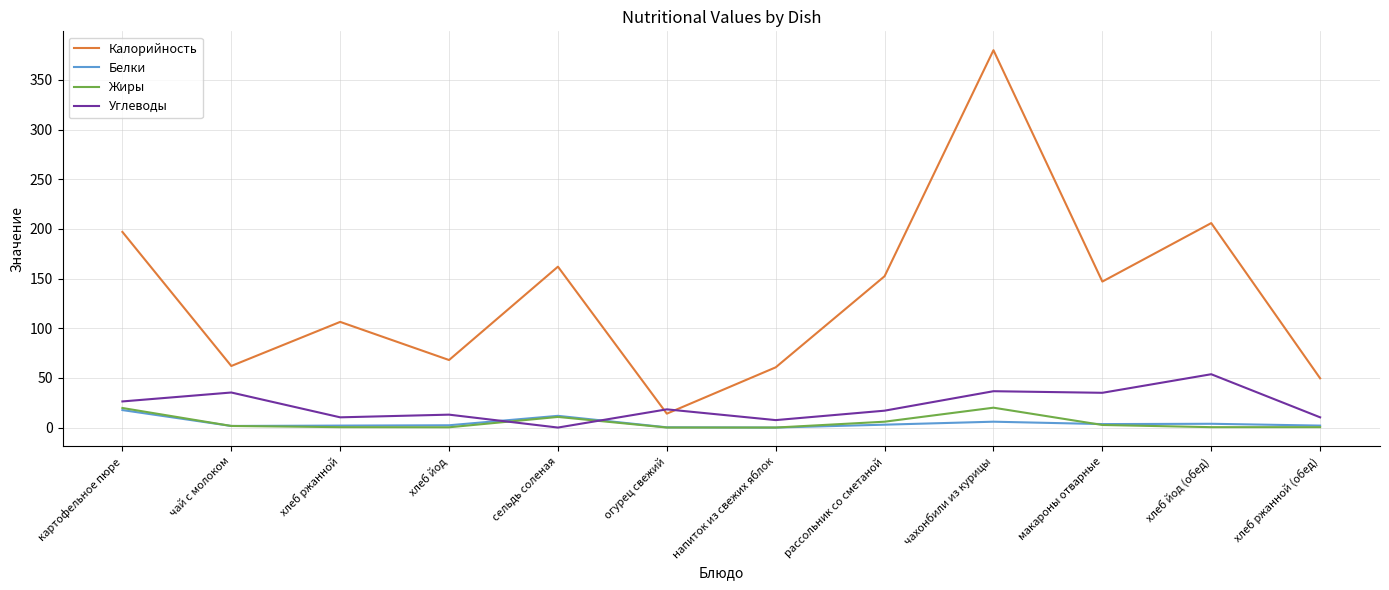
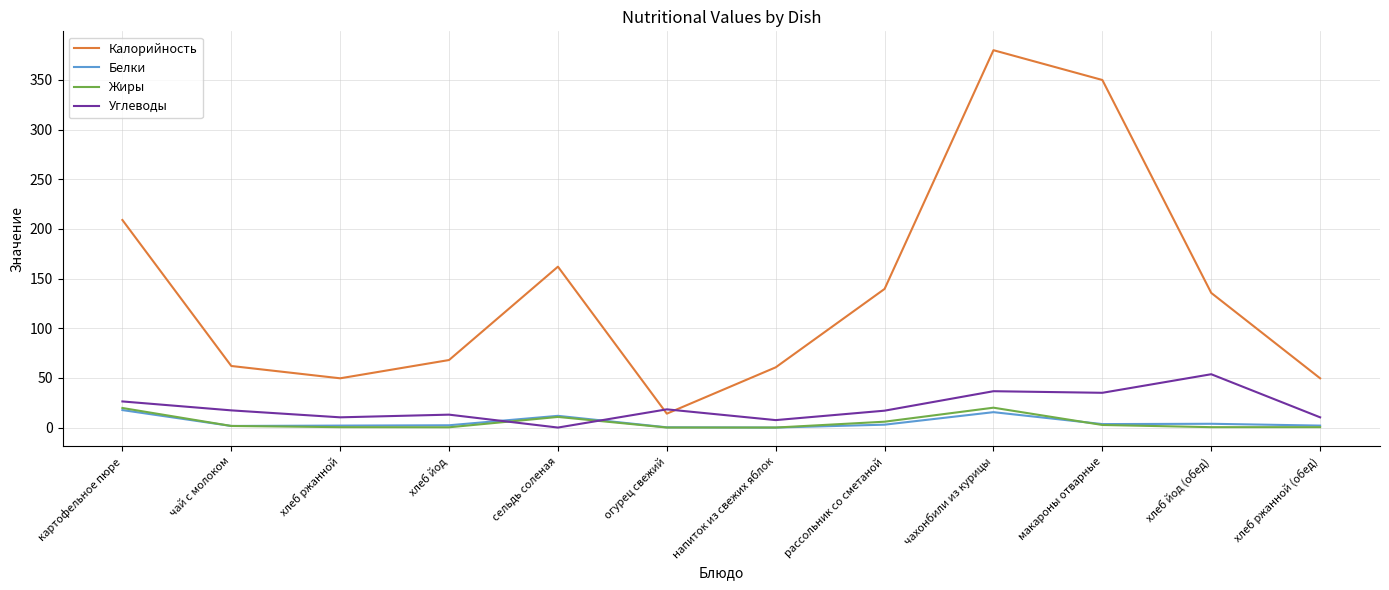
Калорийность, картофельное пюре: 200 -> 210
Углеводы, чай с молоком: 40 -> 20
Калорийность, хлеб ржанной: 110 -> 50
Калорийность, рассольник со сметаной: 150 -> 140
Белки, чахонбили из курицы: 10 -> 20
Калорийность, макароны отварные: 150 -> 350
Калорийность, хлеб йод (обед): 210 -> 140
